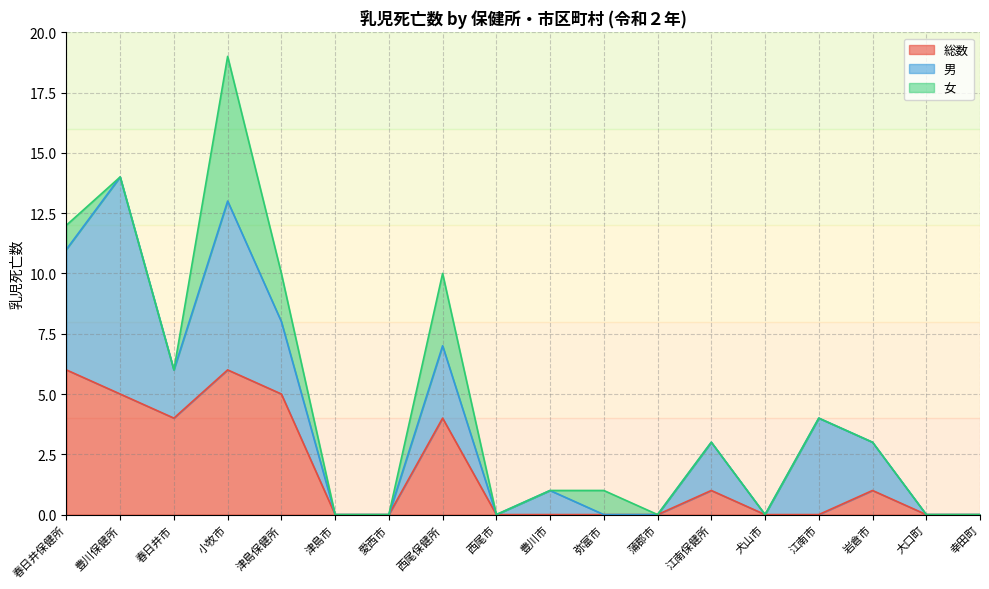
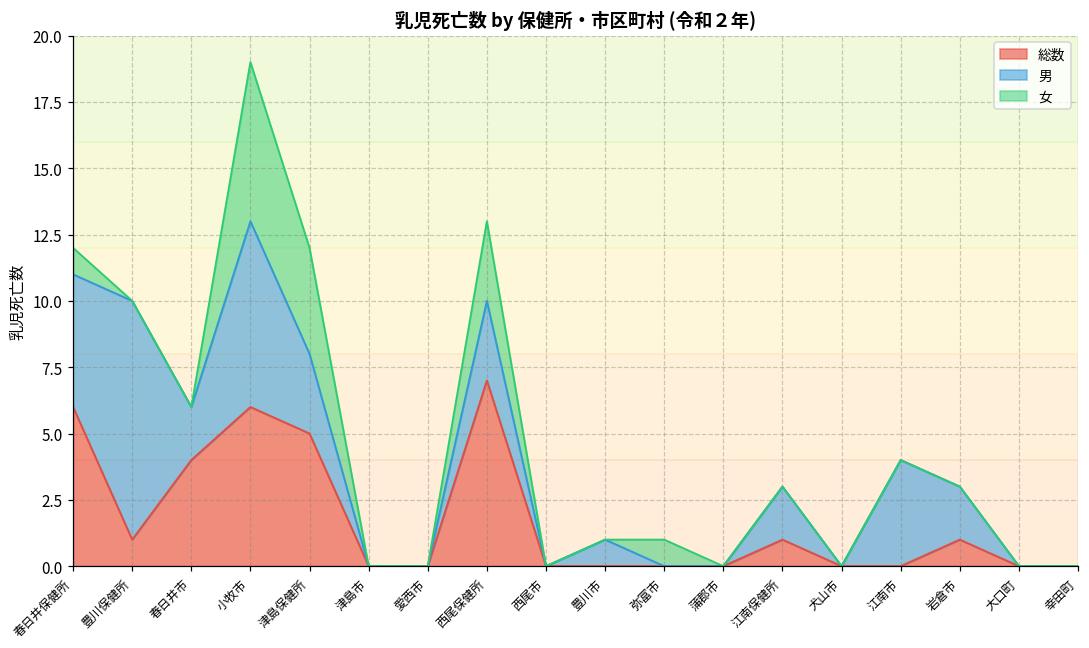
総数, 豊川保健所: 5 -> 1
女, 津島保健所: 2 -> 4
総数, 西尾保健所: 4 -> 7
